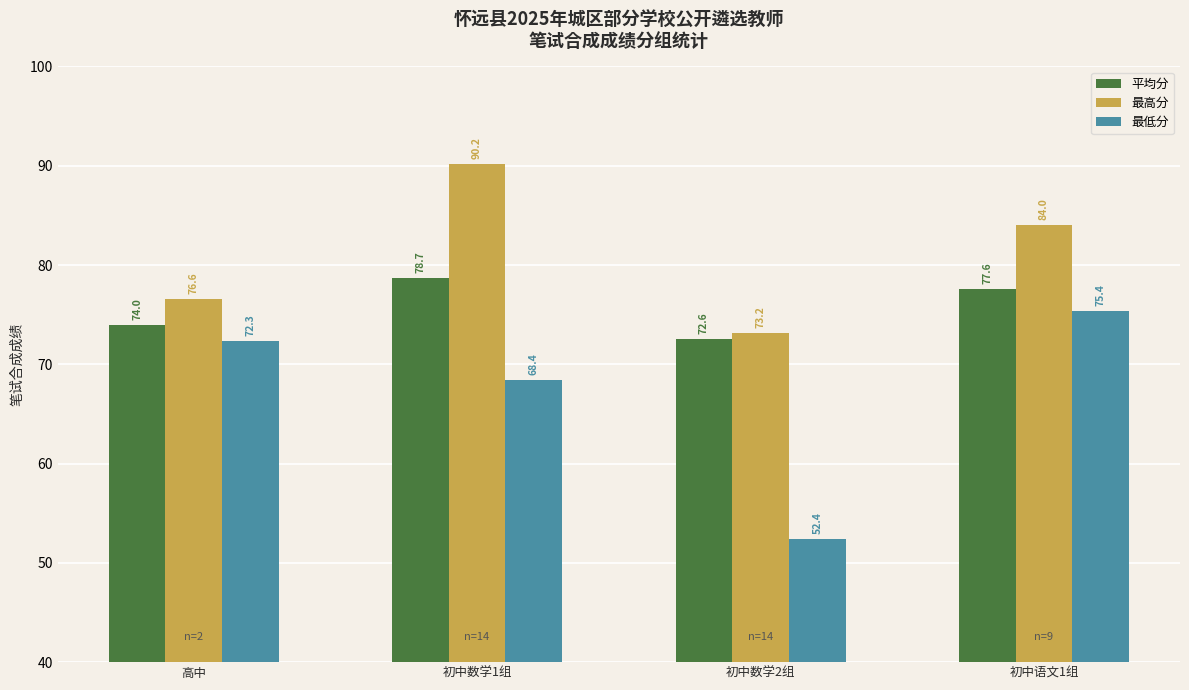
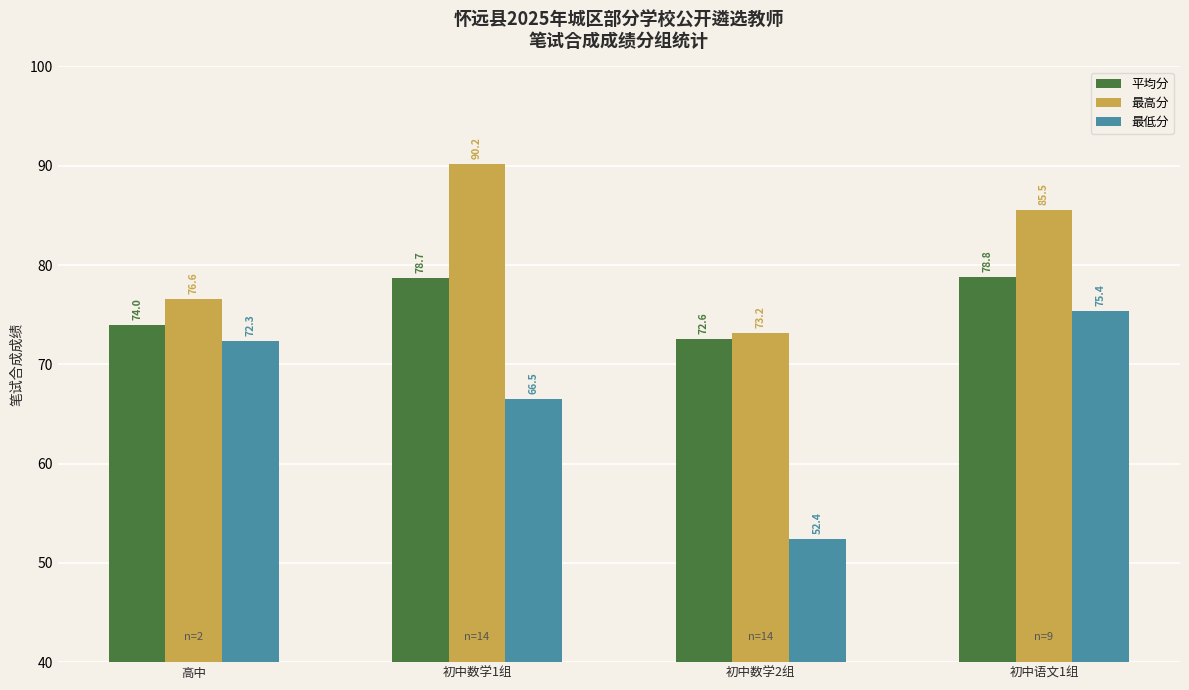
最低分, 初中数学1组: 68.4 -> 66.5
平均分, 初中语文1组: 77.6 -> 78.8
最高分, 初中语文1组: 84.0 -> 85.5
